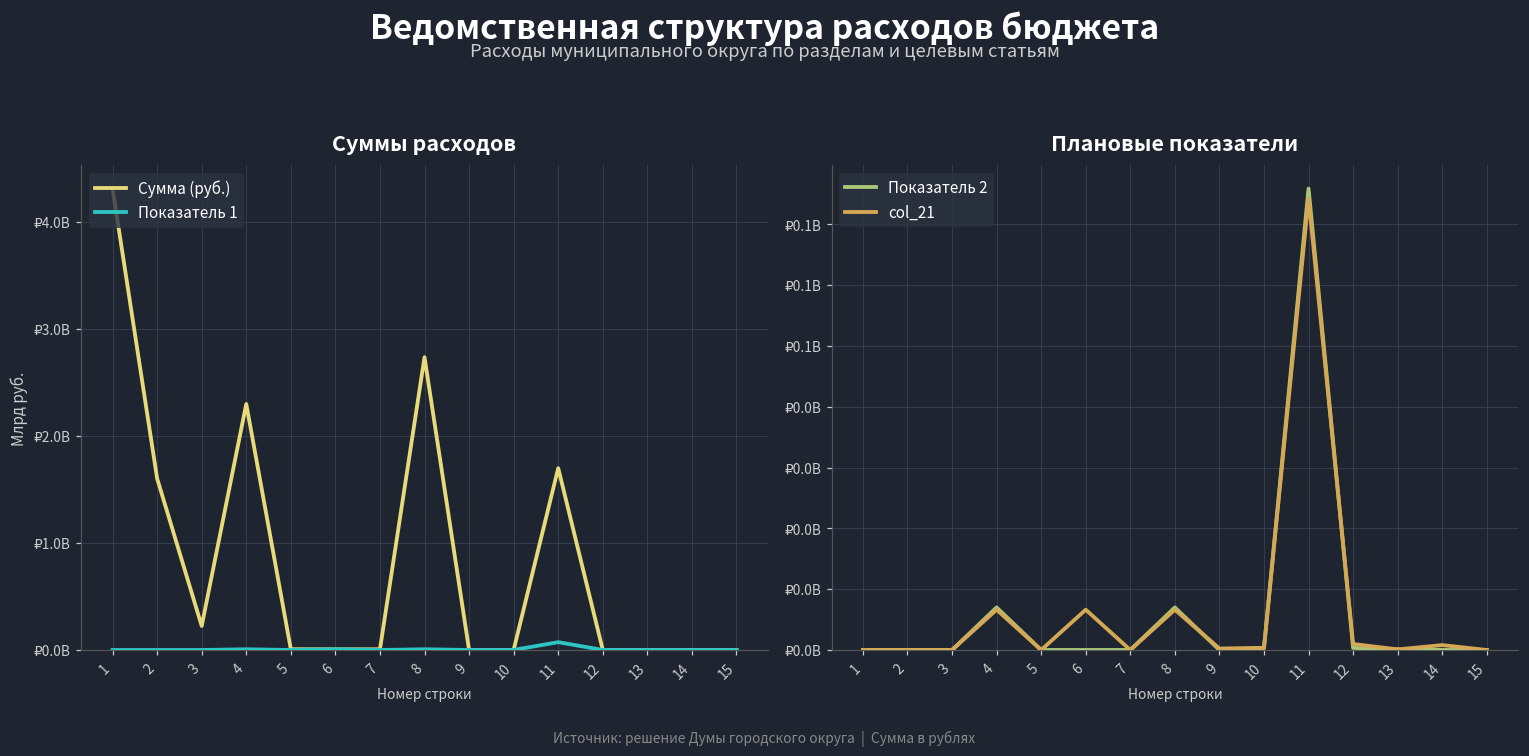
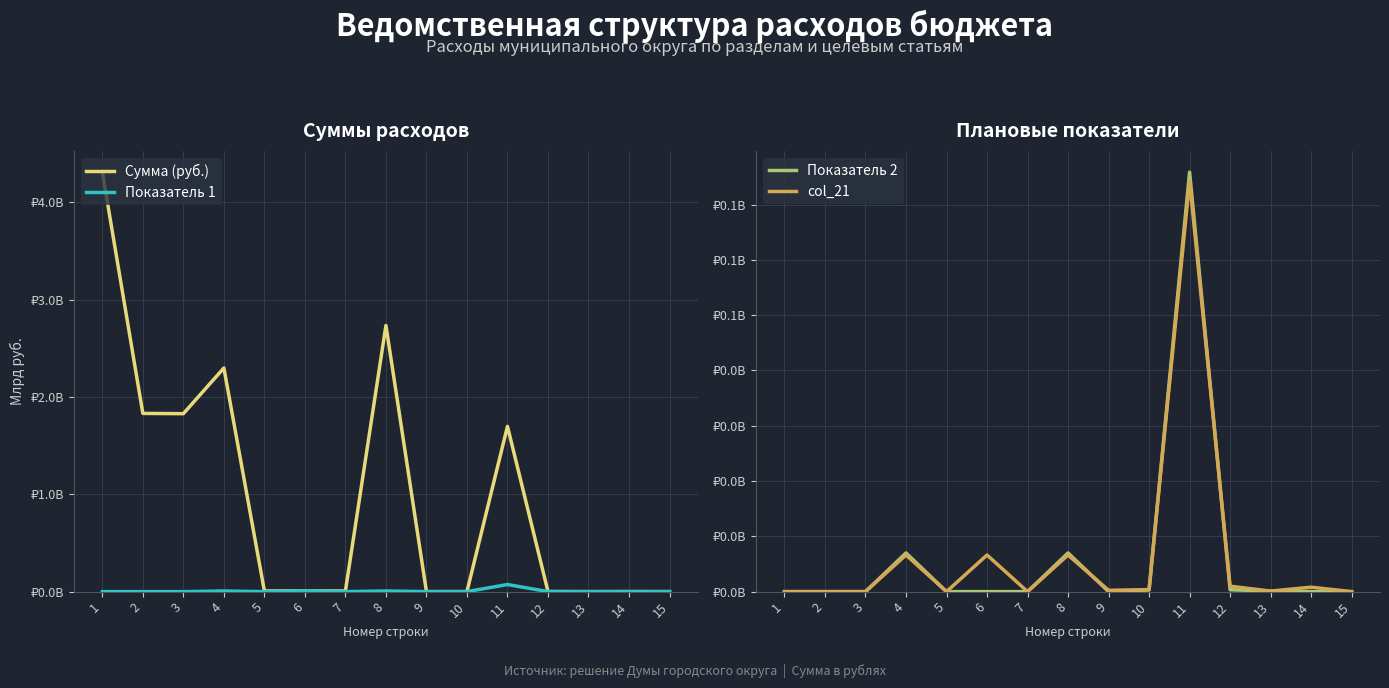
Суммы расходов, Сумма (руб.), 2: ₽1600000000 -> ₽1800000000
Суммы расходов, Сумма (руб.), 3: ₽200000000 -> ₽1800000000
